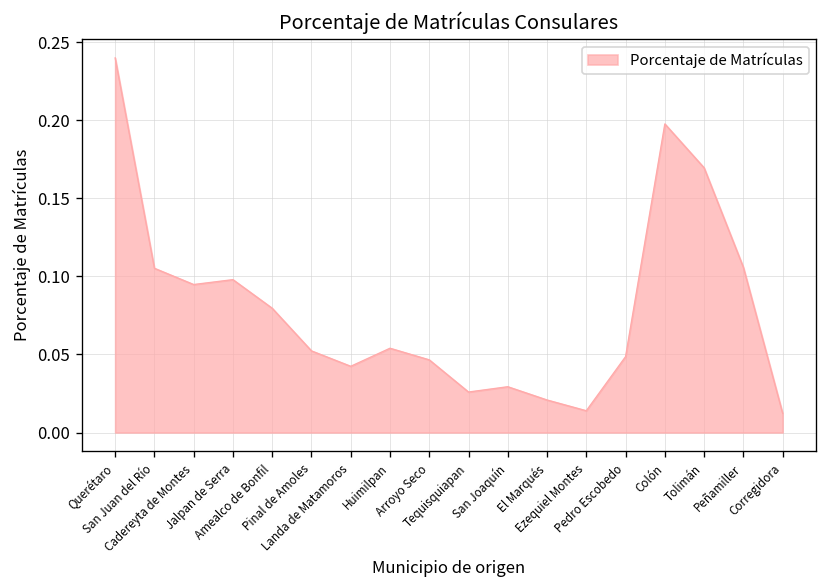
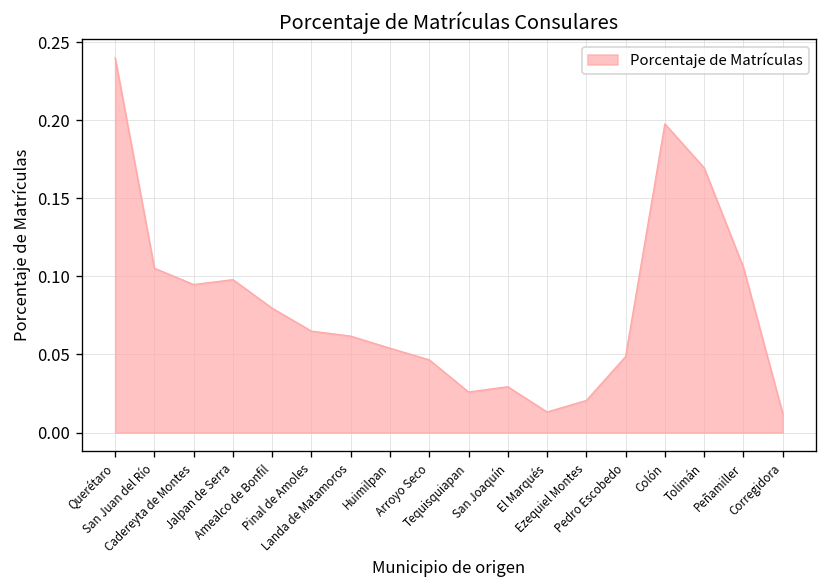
Pinal de Amoles: 0.052 -> 0.065
Landa de Matamoros: 0.042 -> 0.062
El Marqués: 0.021 -> 0.013
Ezequiel Montes: 0.014 -> 0.021
